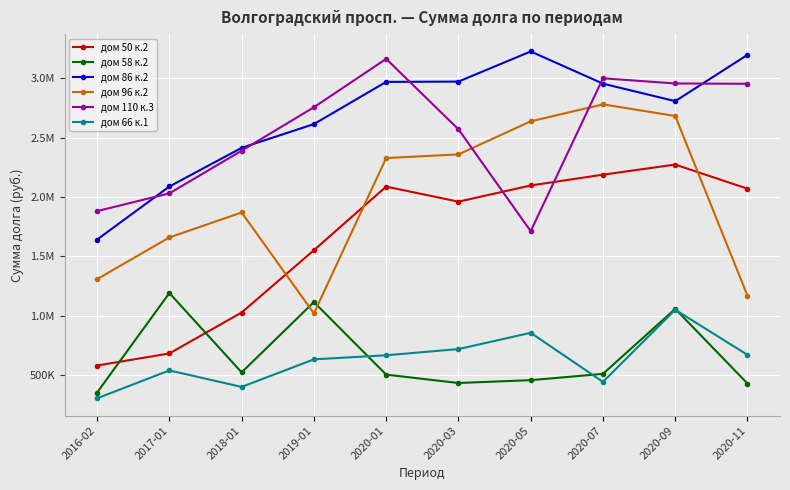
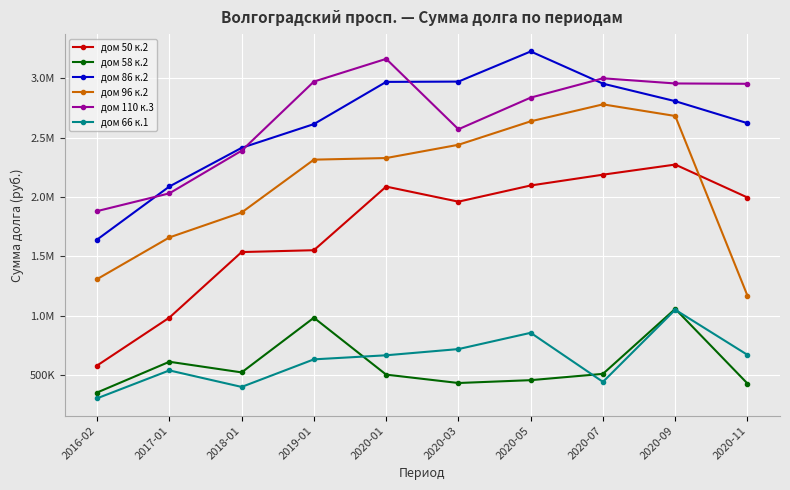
дом 50 к.2, 2017-01: 680000 -> 990000
дом 58 к.2, 2017-01: 1190000 -> 610000
дом 50 к.2, 2018-01: 1030000 -> 1540000
дом 58 к.2, 2019-01: 1120000 -> 980000
дом 96 к.2, 2019-01: 1020000 -> 2310000
дом 110 к.3, 2019-01: 2750000 -> 2970000
дом 96 к.2, 2020-03: 2360000 -> 2440000
дом 110 к.3, 2020-05: 1710000 -> 2840000
дом 50 к.2, 2020-11: 2070000 -> 2000000
дом 86 к.2, 2020-11: 3200000 -> 2620000
